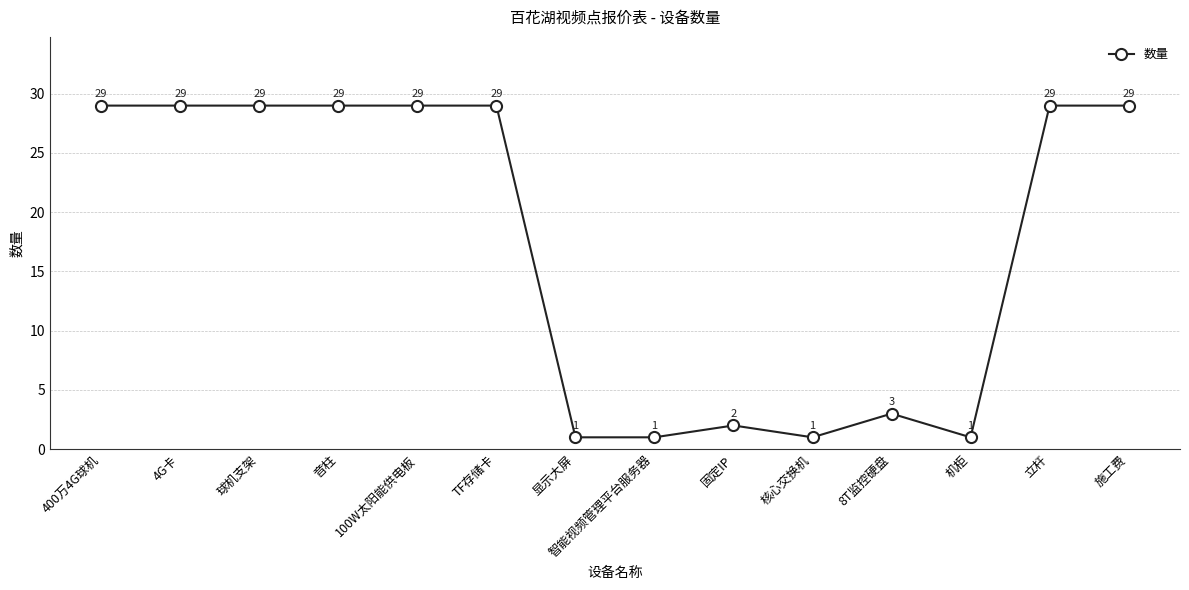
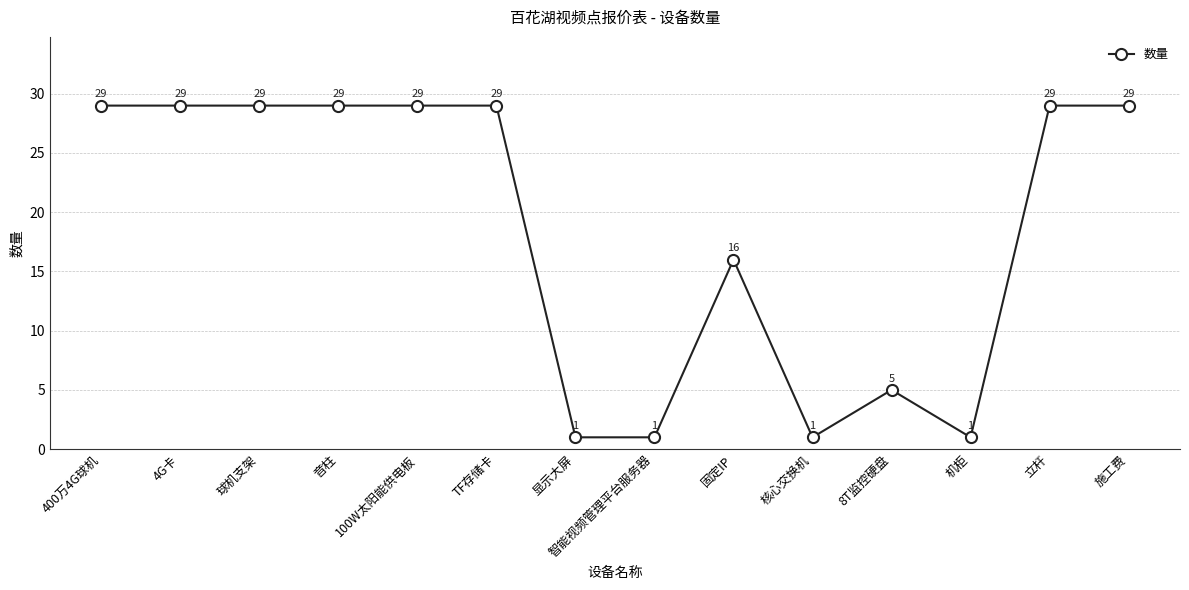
固定IP: 2 -> 16
8T监控硬盘: 3 -> 5
